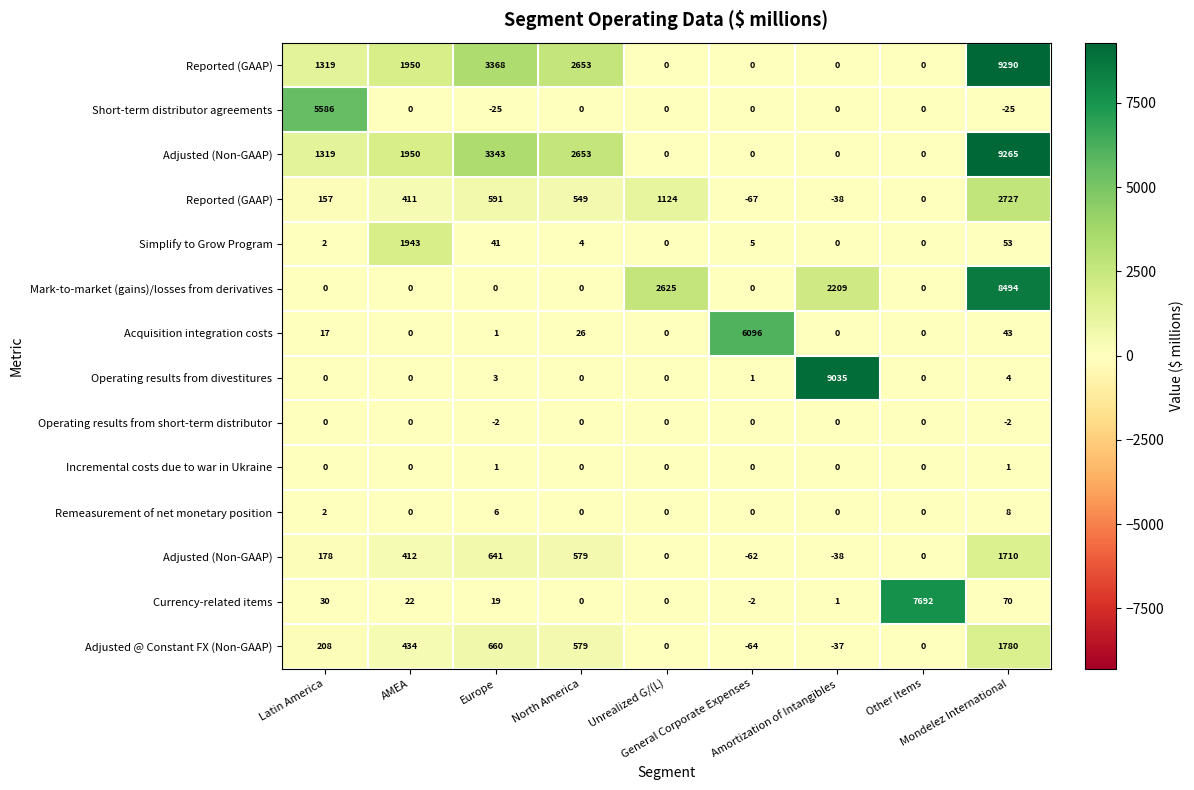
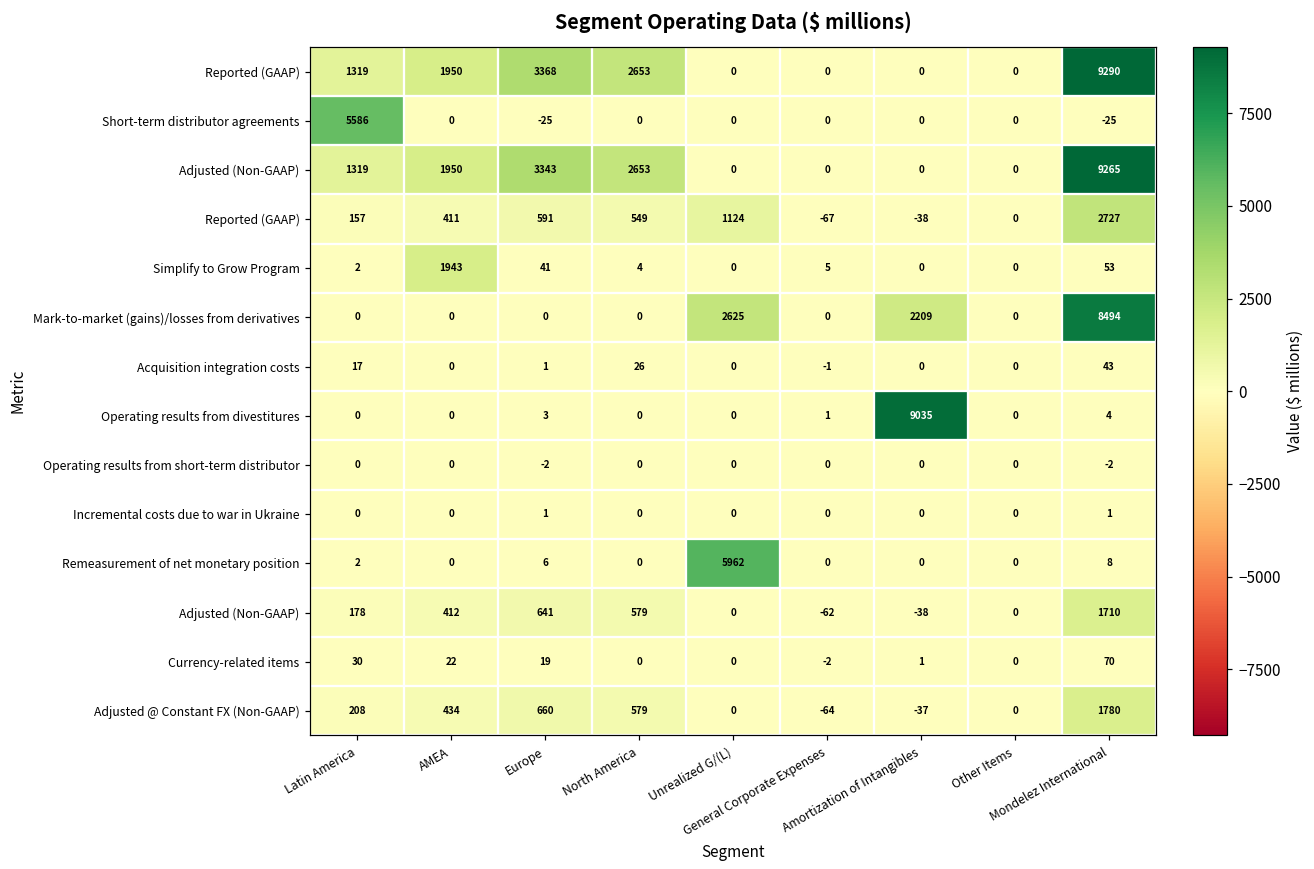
Acquisition integration costs, General Corporate Expenses: 6096 -> -1
Remeasurement of net monetary position, Unrealized G/(L): 0 -> 5962
Currency-related items, Other Items: 7692 -> 0
